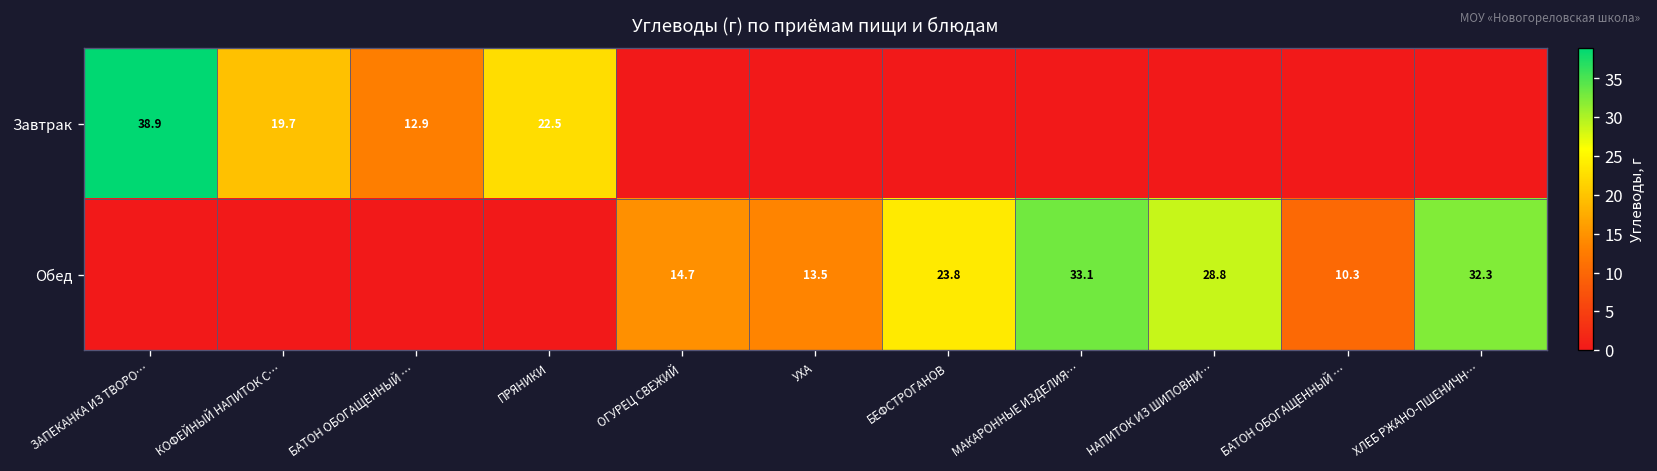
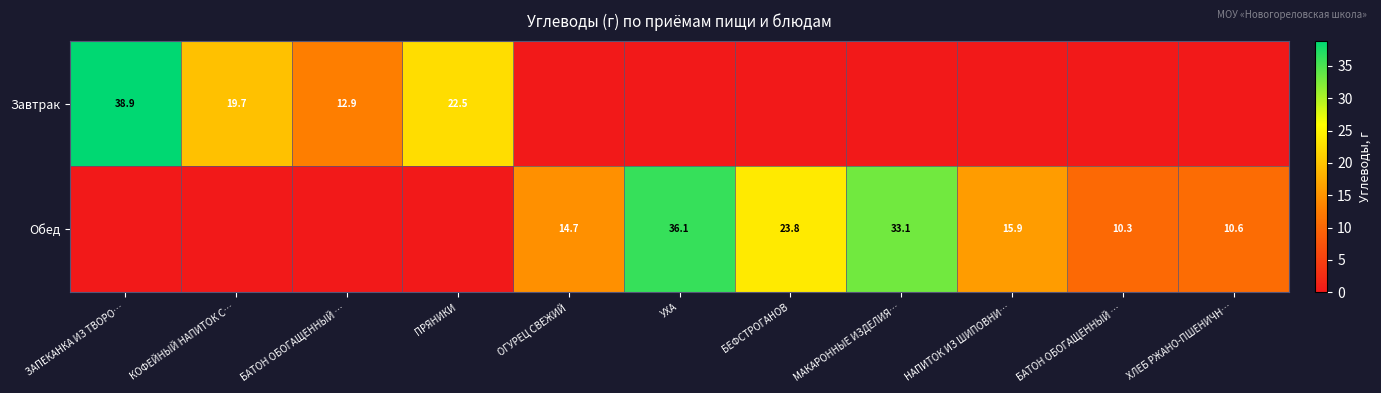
Обед, УХА: 13.5 -> 36.1
Обед, НАПИТОК ИЗ ШИПОВНИ…: 28.8 -> 15.9
Обед, ХЛЕБ РЖАНО-ПШЕНИЧН…: 32.3 -> 10.6
